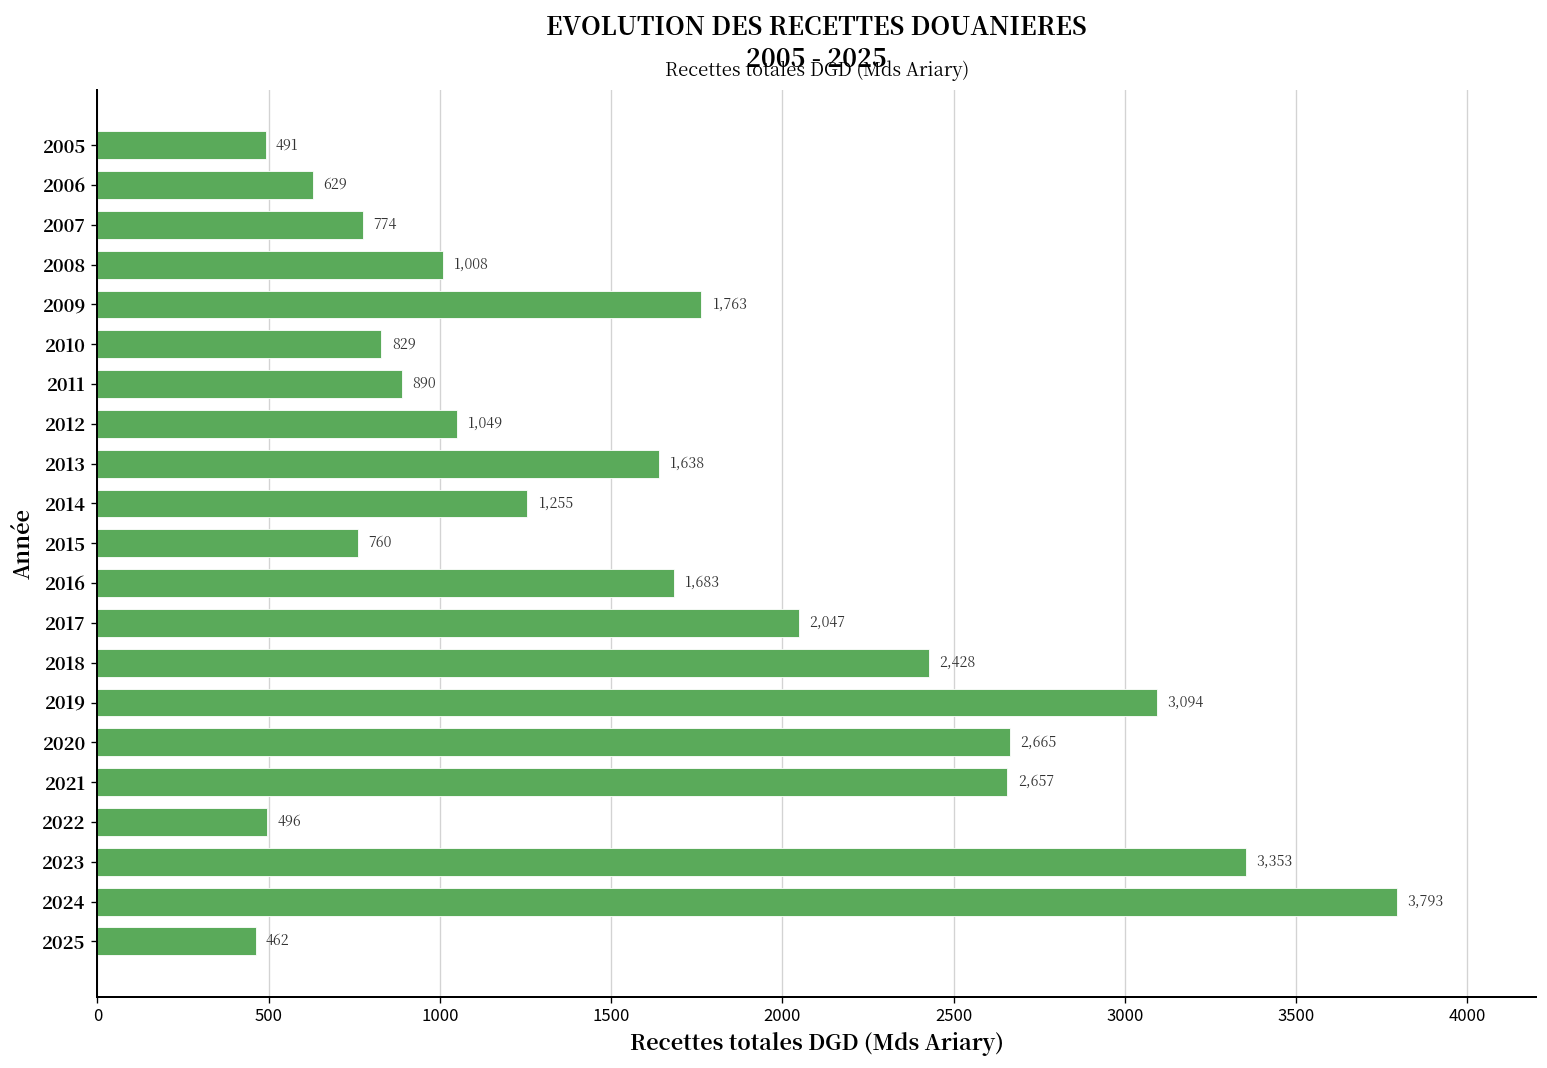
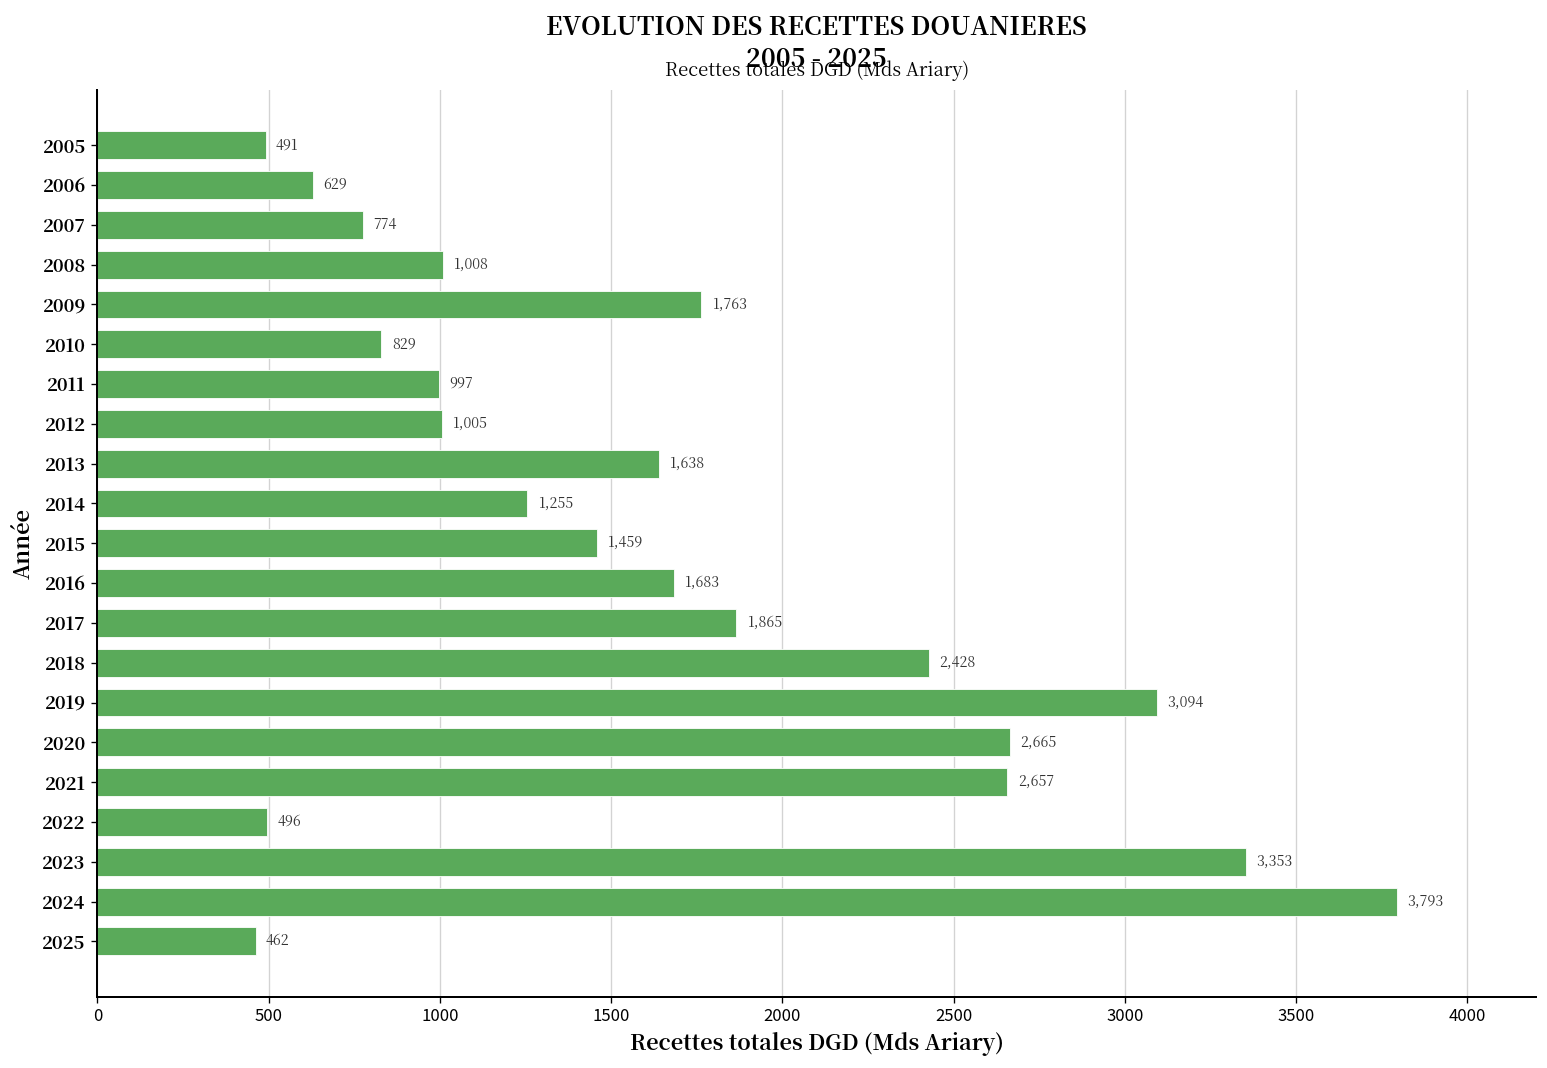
2011: 890 -> 997
2012: 1,049 -> 1,005
2015: 760 -> 1,459
2017: 2,047 -> 1,865
